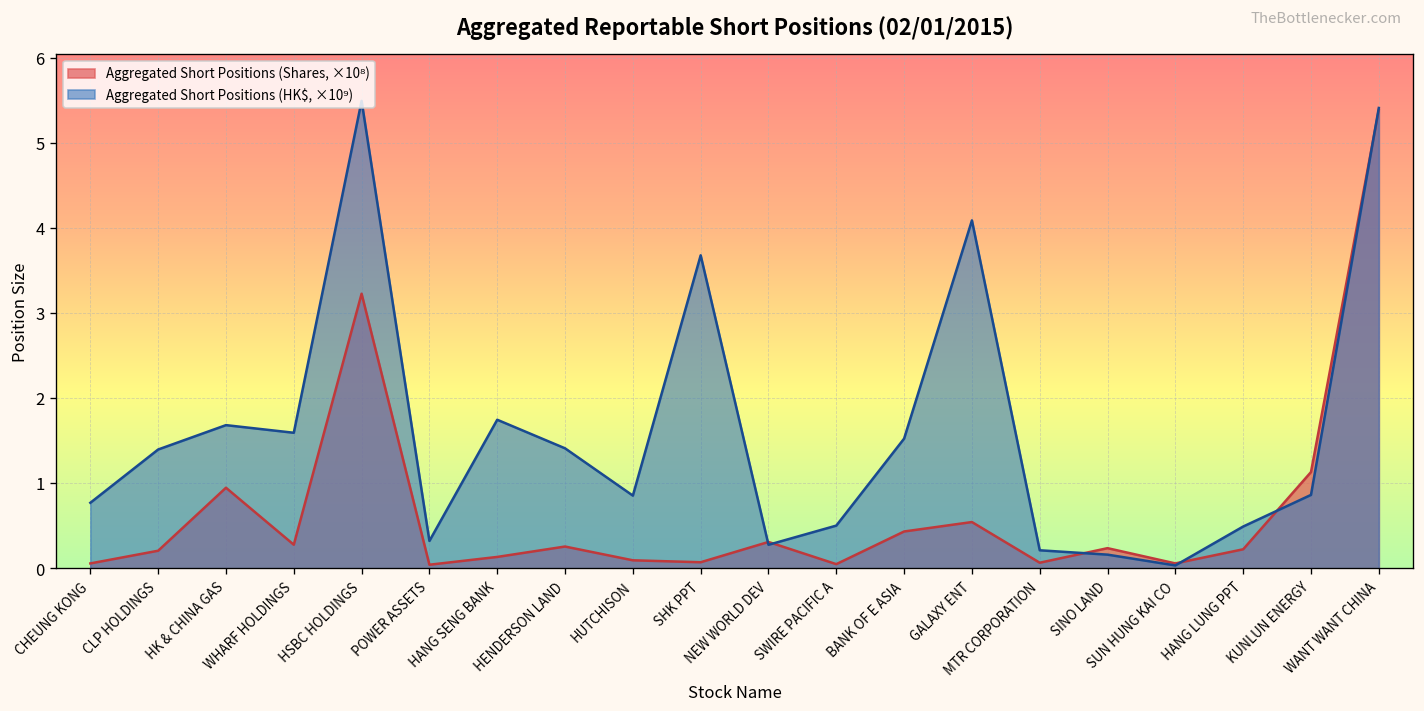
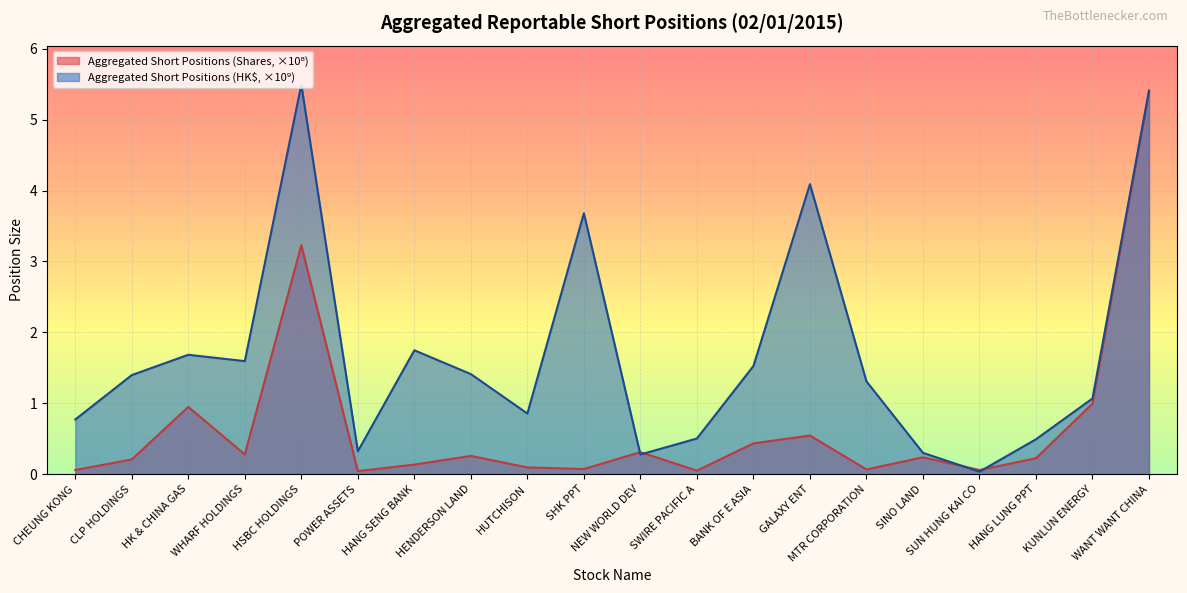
Aggregated Short Positions (HK$, ×10⁹), MTR CORPORATION: 0.2 -> 1.3
Aggregated Short Positions (HK$, ×10⁹), SINO LAND: 0.2 -> 0.3
Aggregated Short Positions (Shares, ×10⁸), KUNLUN ENERGY: 1.1 -> 1.0
Aggregated Short Positions (HK$, ×10⁹), KUNLUN ENERGY: 0.9 -> 1.1
